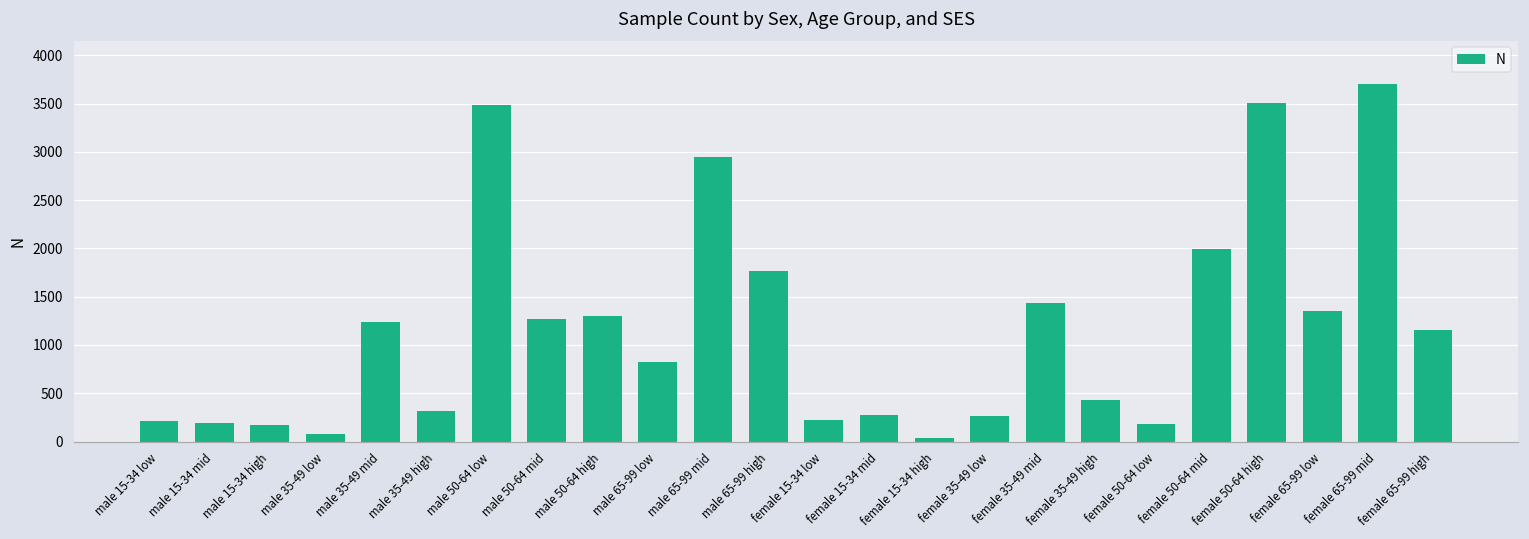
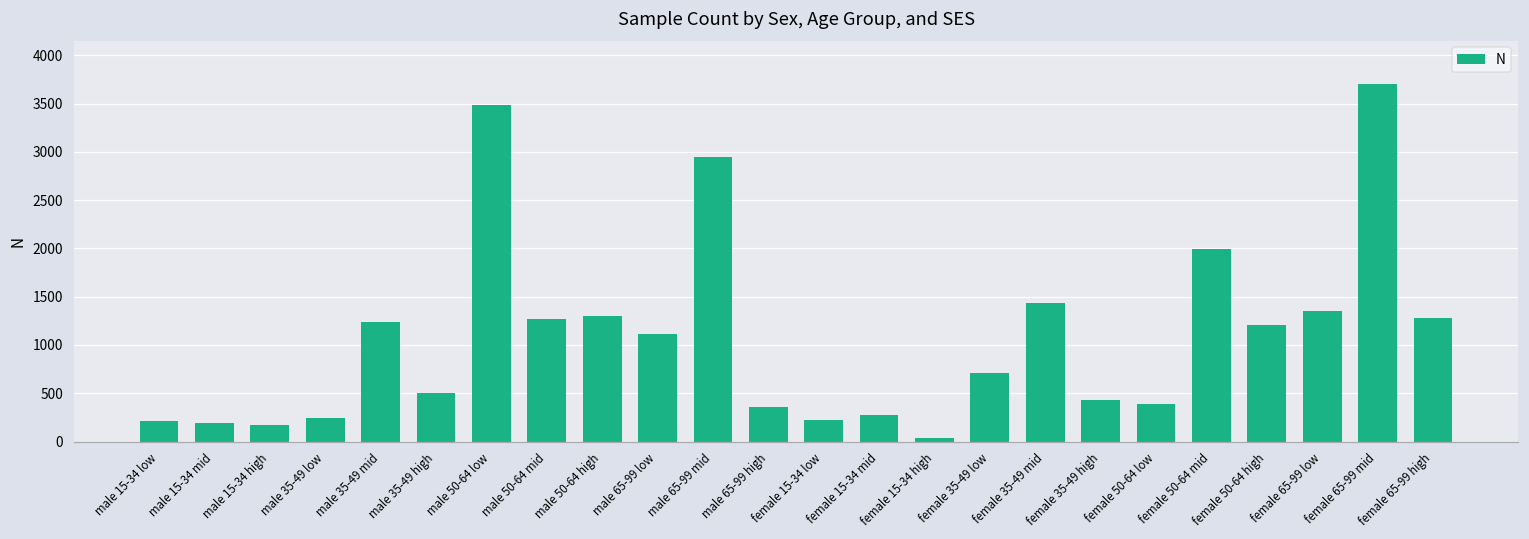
male 35-49 low: 100 -> 200
male 35-49 high: 300 -> 500
male 65-99 low: 800 -> 1100
male 65-99 high: 1800 -> 400
female 35-49 low: 300 -> 700
female 50-64 low: 200 -> 400
female 50-64 high: 3500 -> 1200
female 65-99 high: 1200 -> 1300
